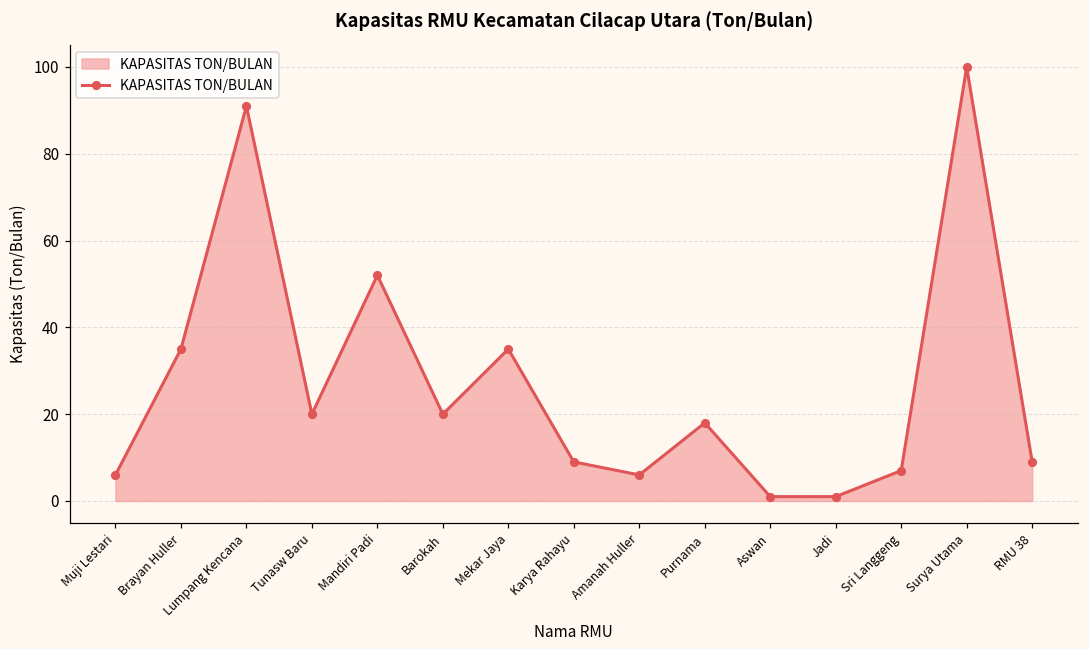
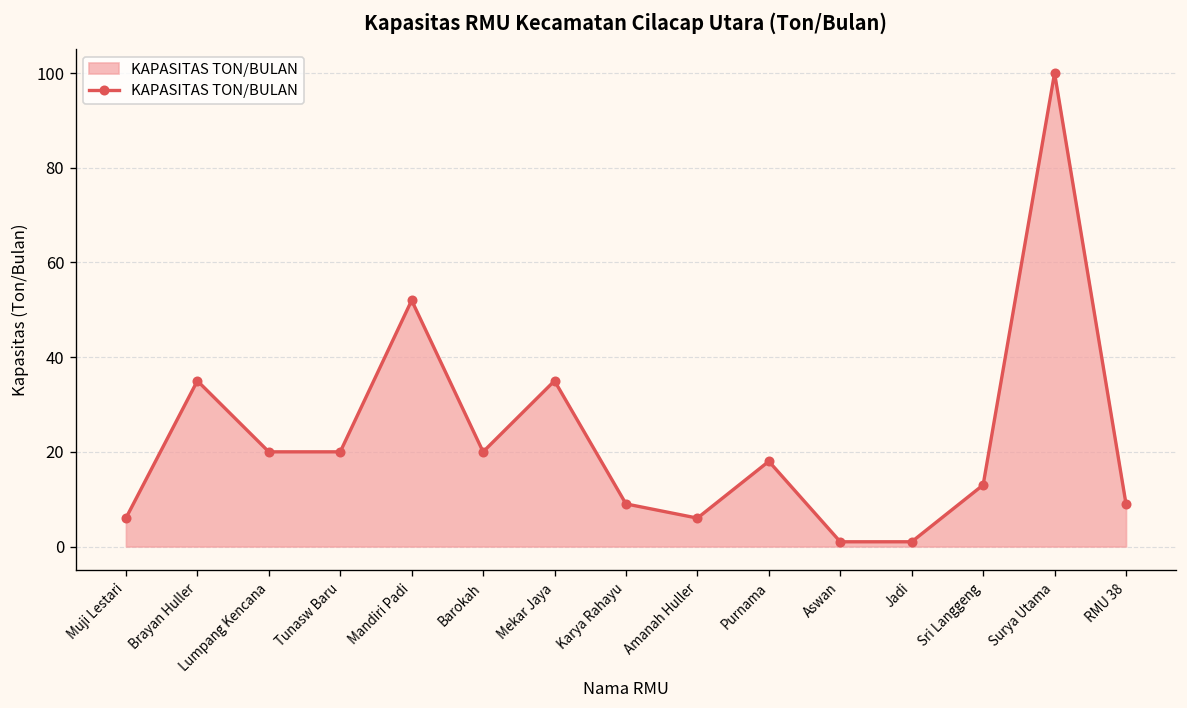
Lumpang Kencana: 91 -> 20
Sri Langgeng: 7 -> 13
